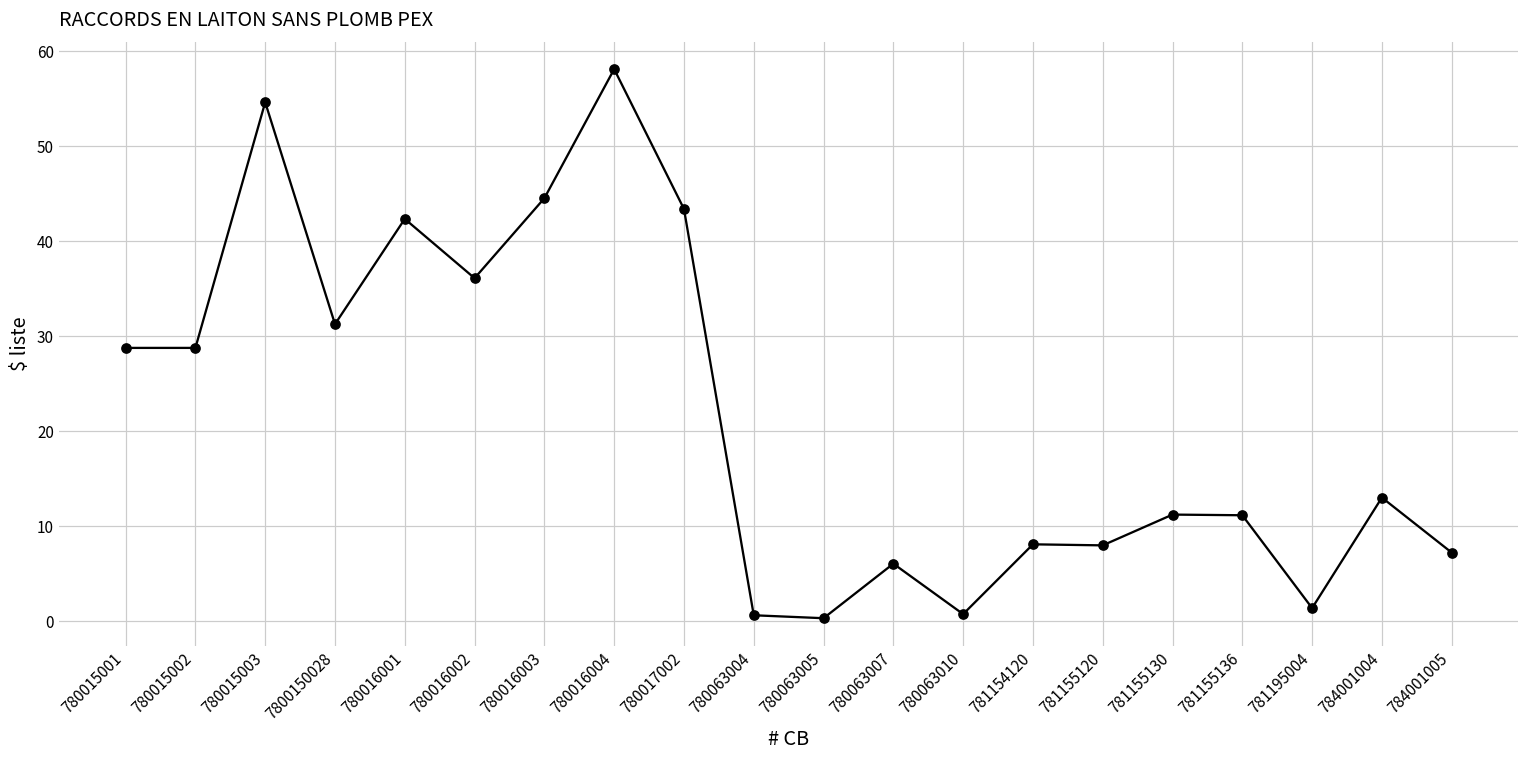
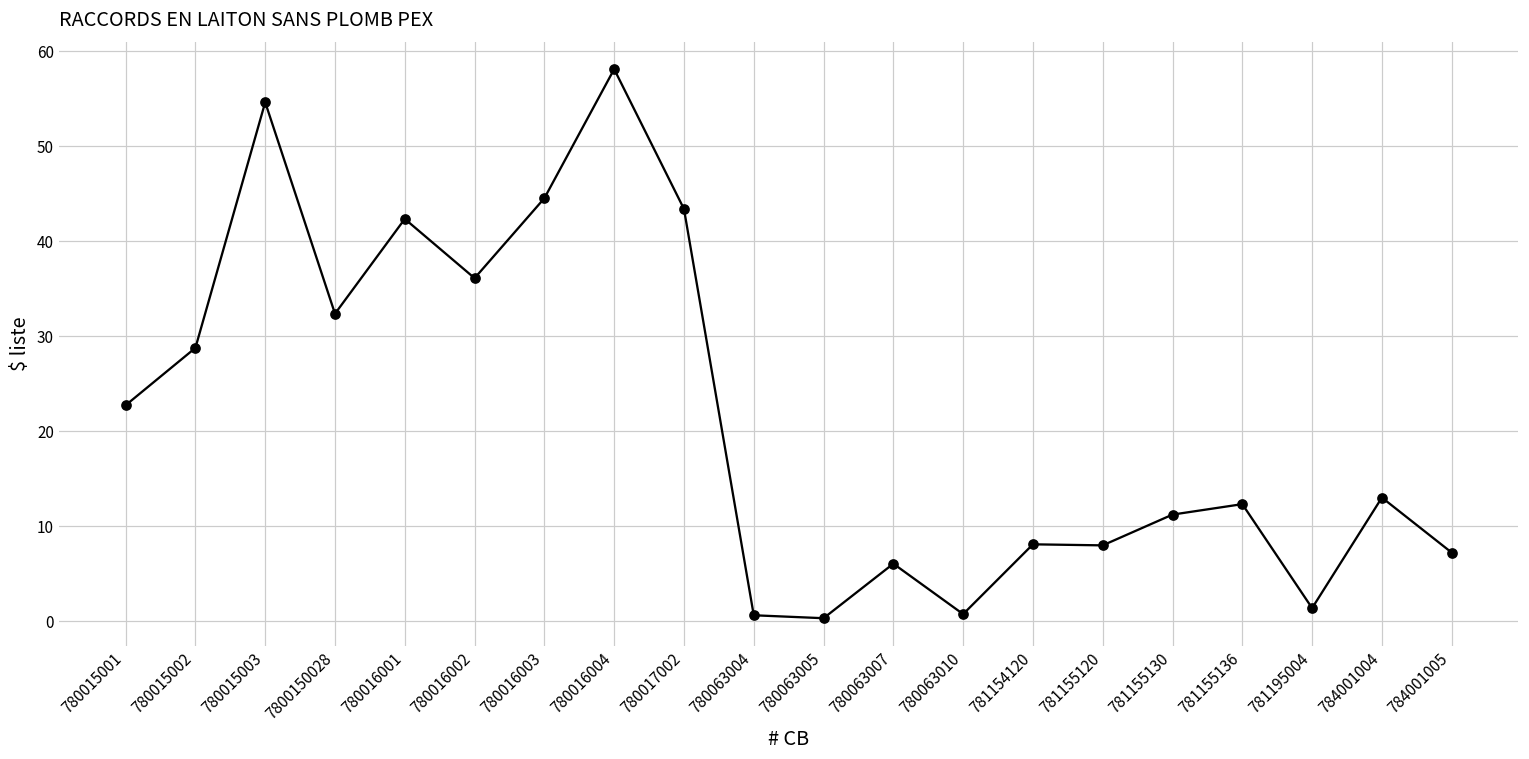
780015001: 29 -> 23
7800150028: 31 -> 32
781155136: 11 -> 12
